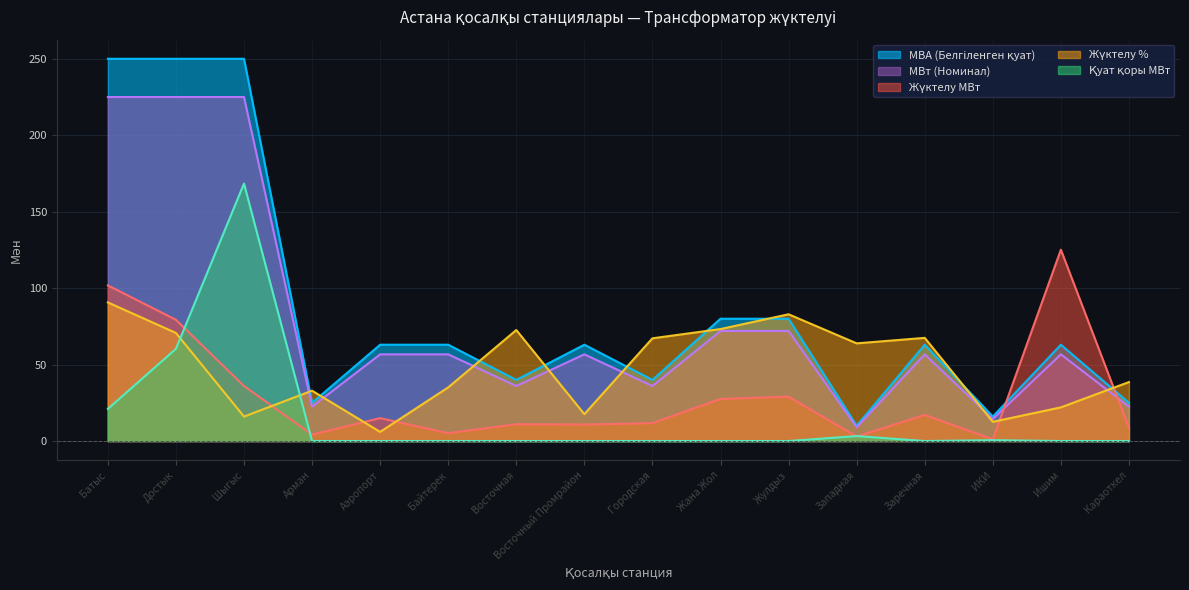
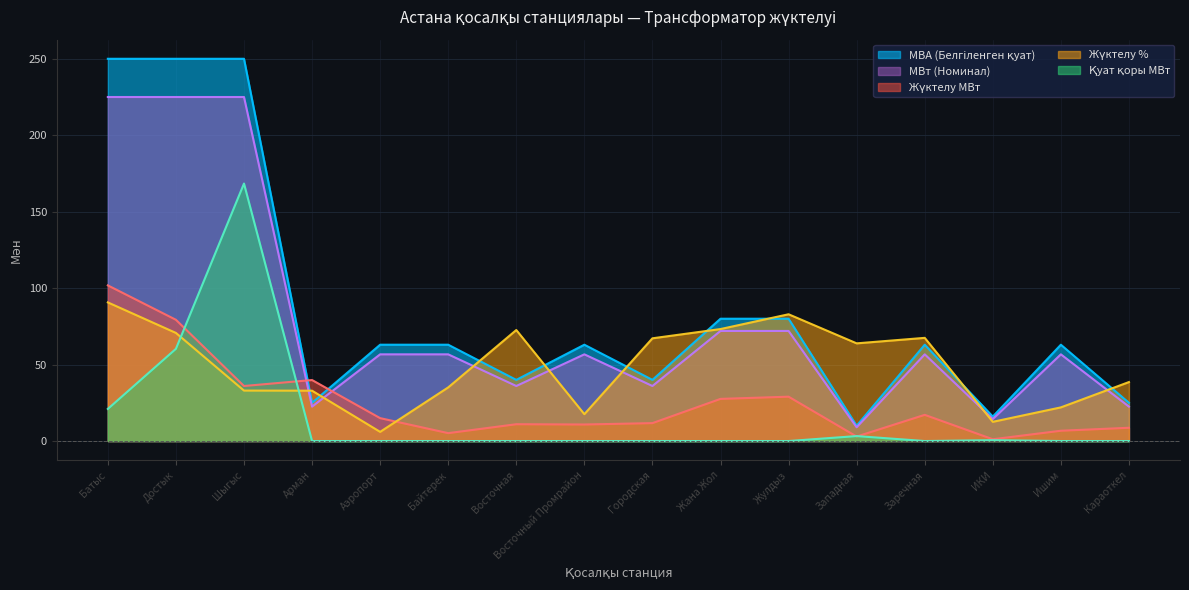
Жүктелу %, Шыгыс: 16 -> 33
Жүктелу МВт, Арман: 4 -> 40
Жүктелу МВт, Ишим: 125 -> 7
